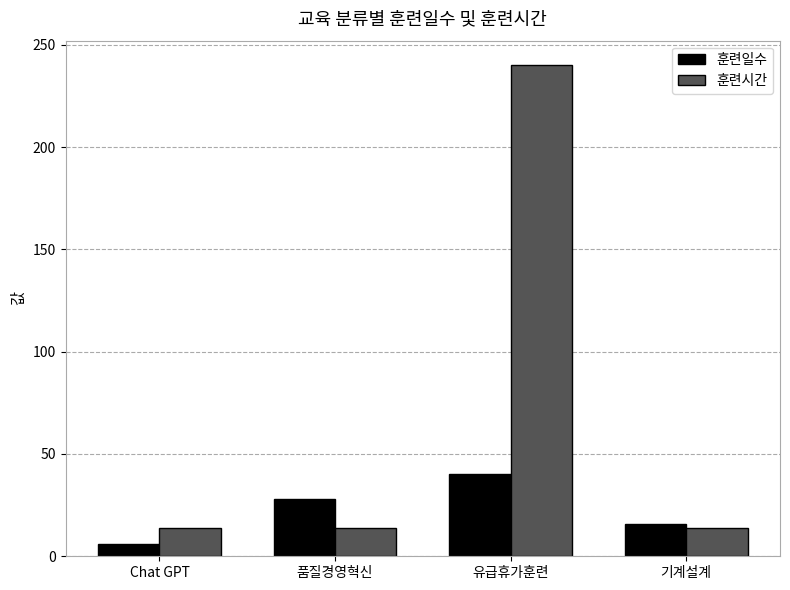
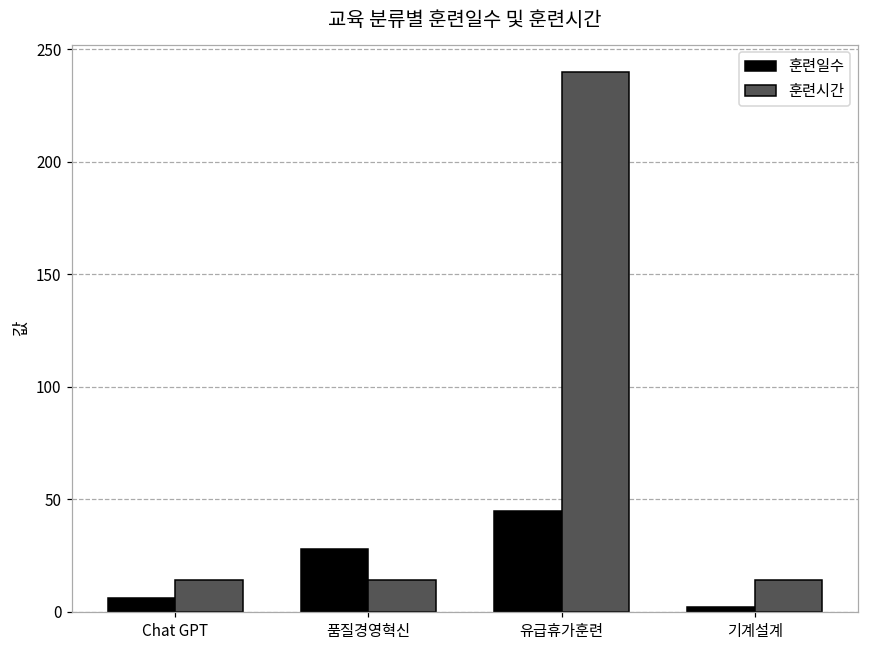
훈련일수, 유급휴가훈련: 40 -> 45
훈련일수, 기계설계: 16 -> 2
